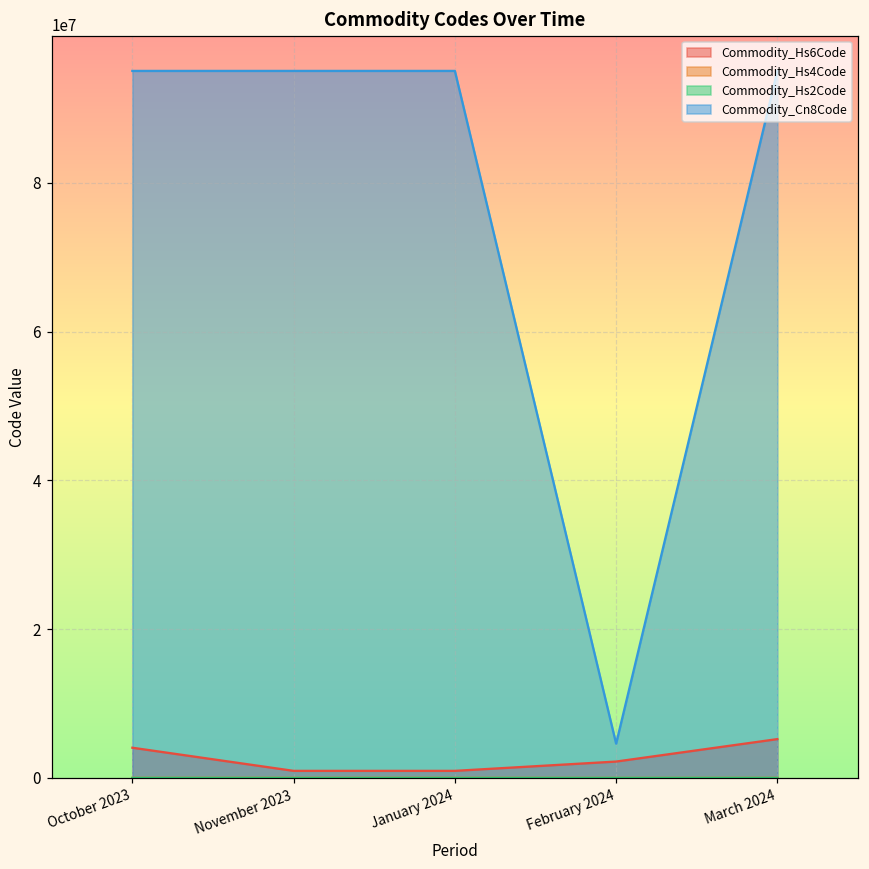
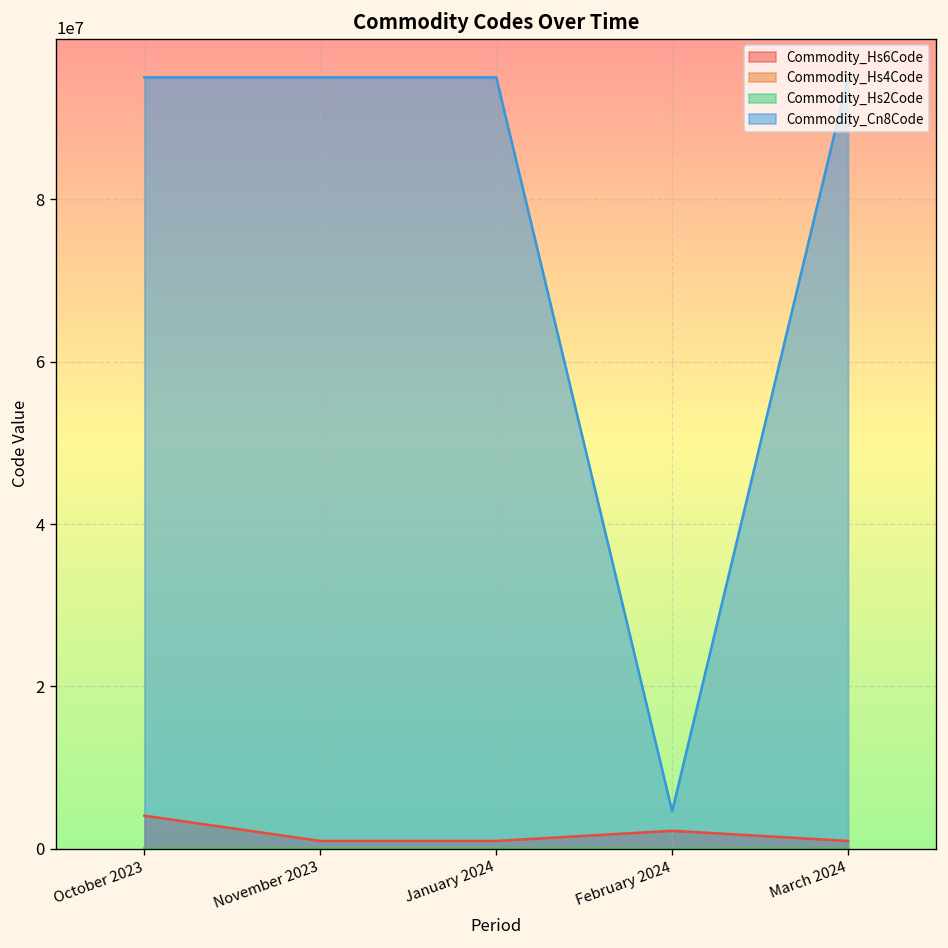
Commodity_Hs6Code, March 2024: 5000000 -> 1000000
